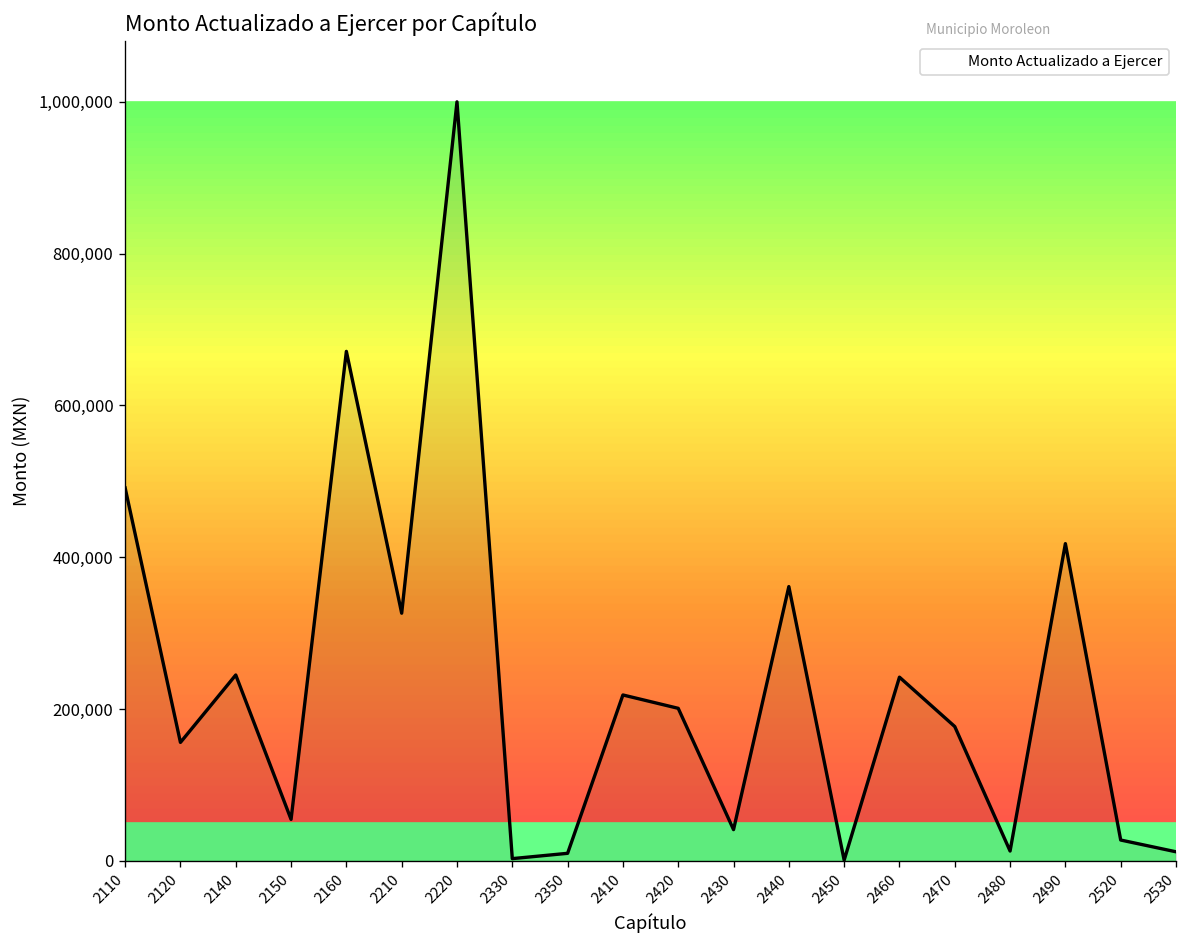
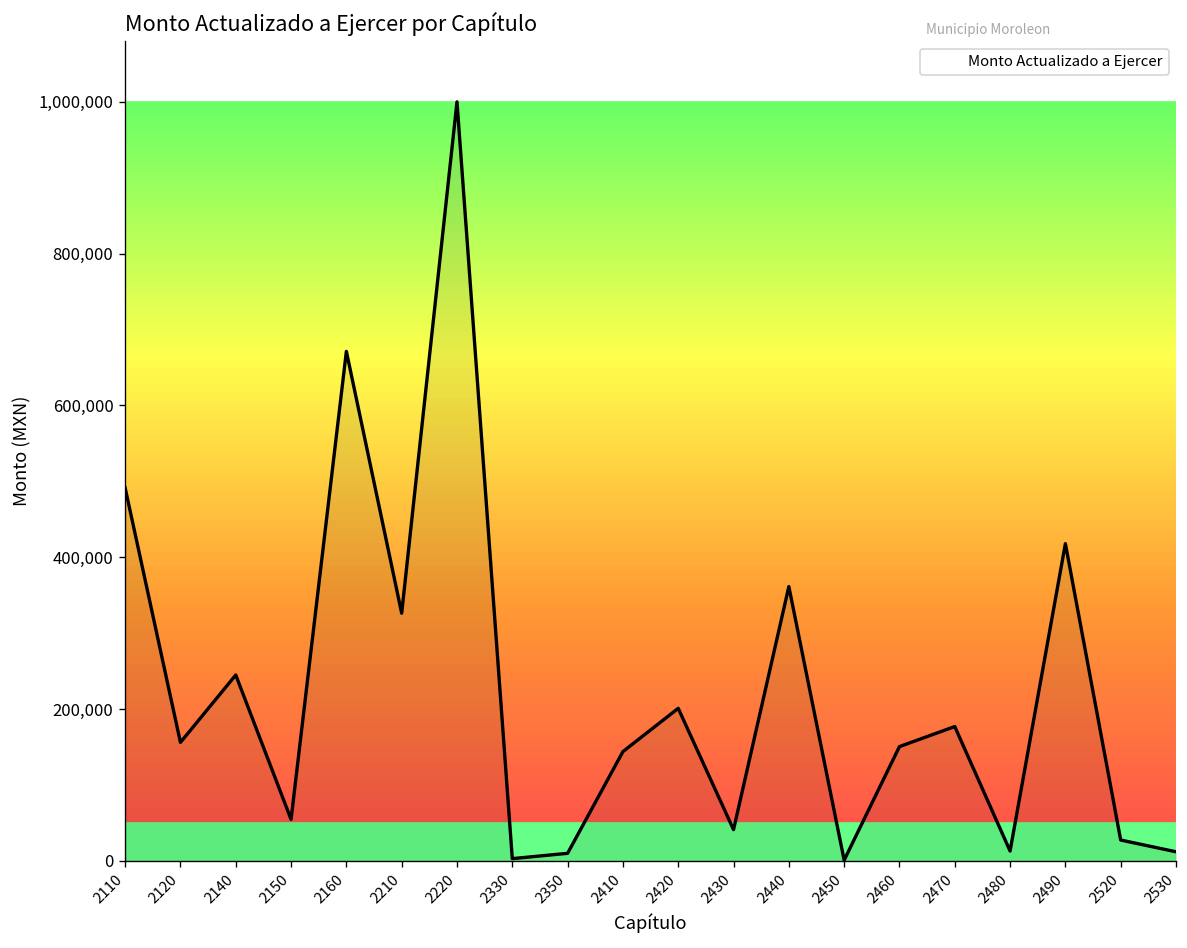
2410: 220,000 -> 140,000
2460: 240,000 -> 150,000
